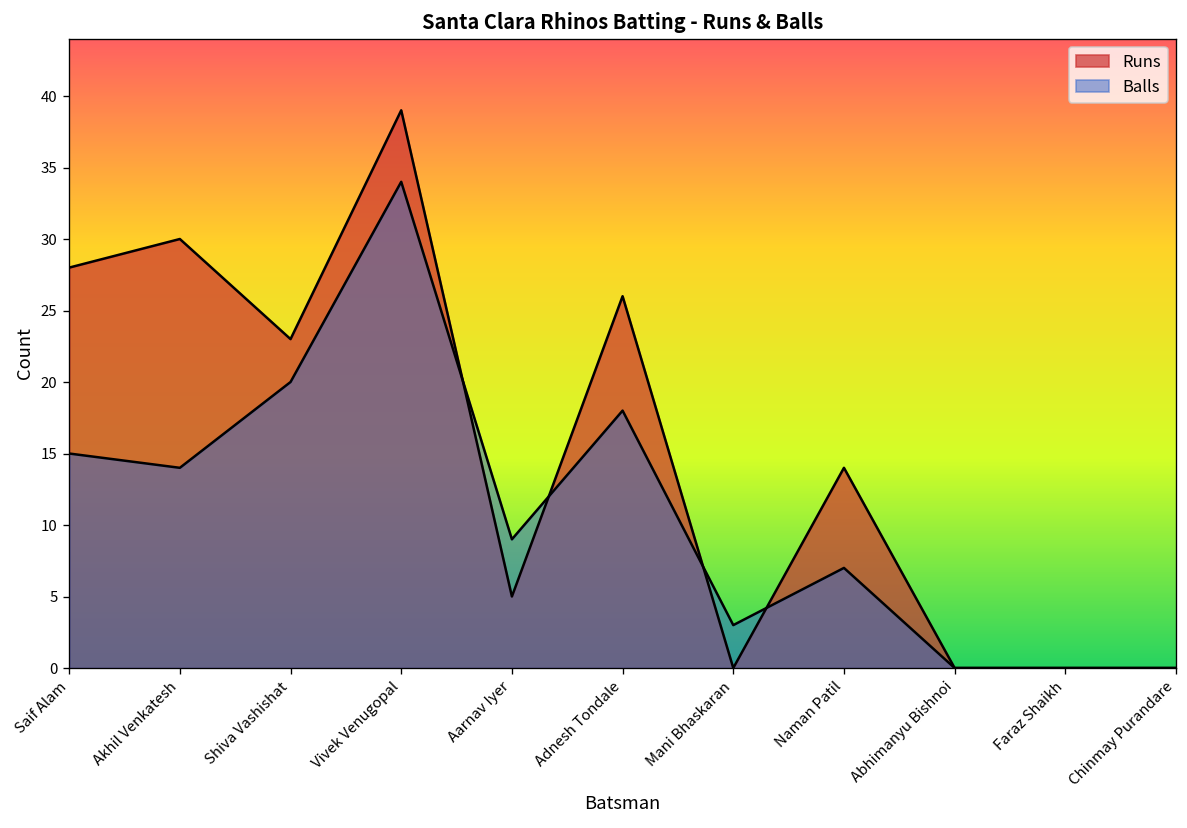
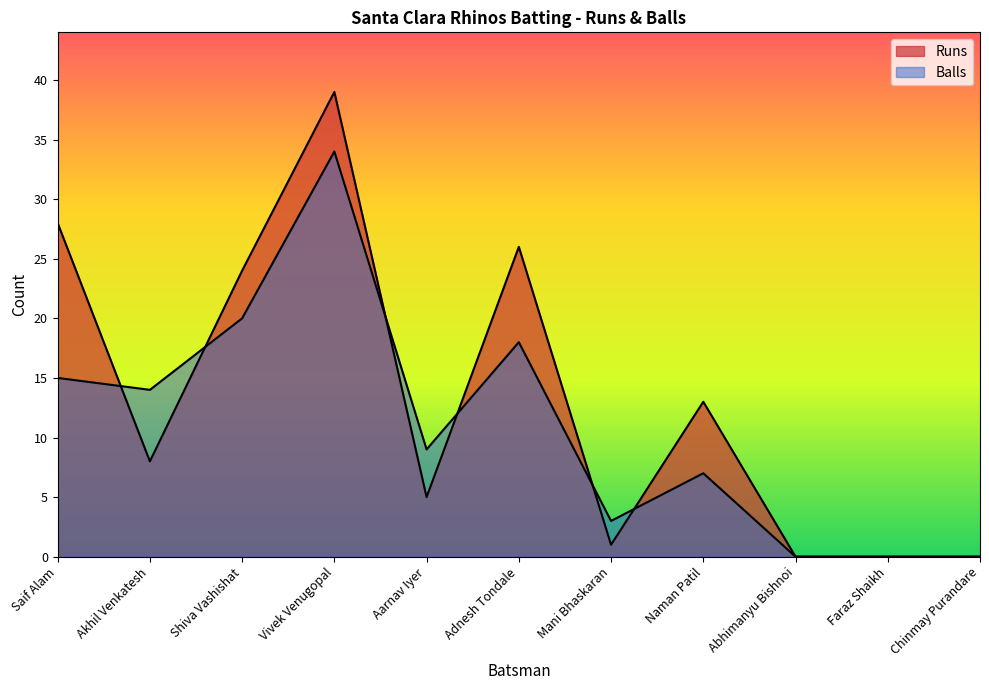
Runs, Akhil Venkatesh: 30 -> 8
Runs, Shiva Vashishat: 23 -> 24
Runs, Mani Bhaskaran: 0 -> 1
Runs, Naman Patil: 14 -> 13
